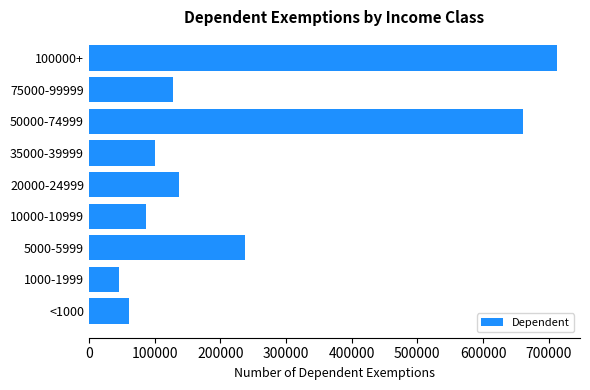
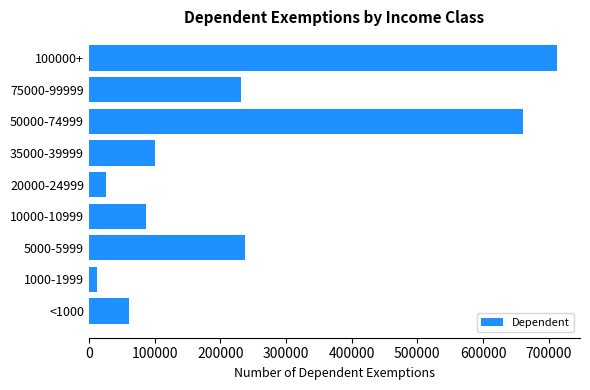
75000-99999: 130000 -> 230000
20000-24999: 140000 -> 30000
1000-1999: 50000 -> 10000
